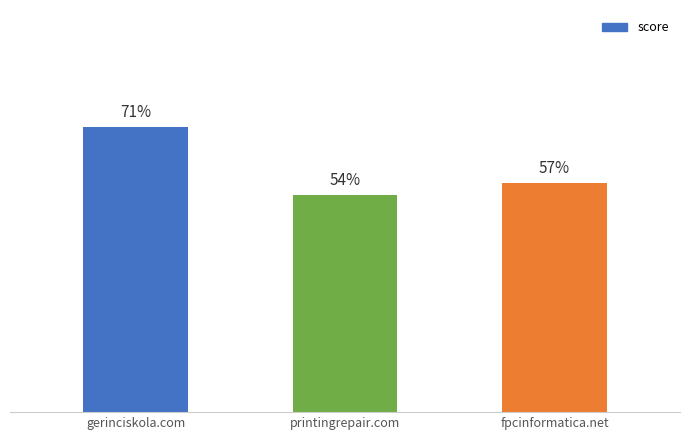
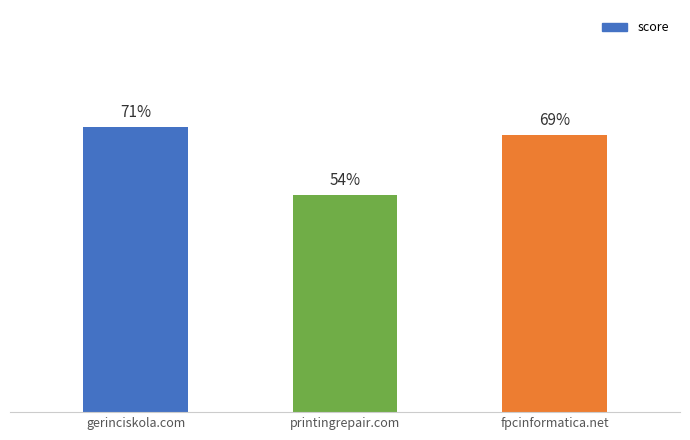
fpcinformatica.net: 57% -> 69%
